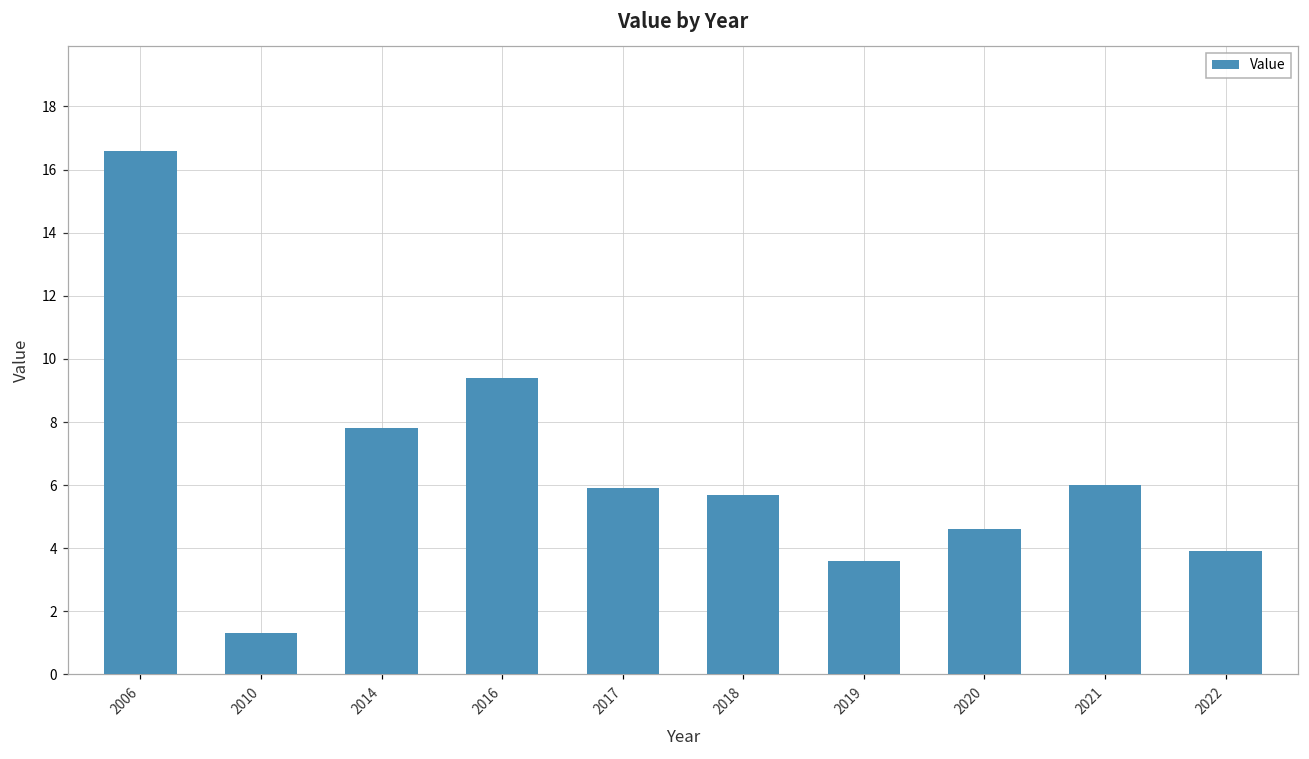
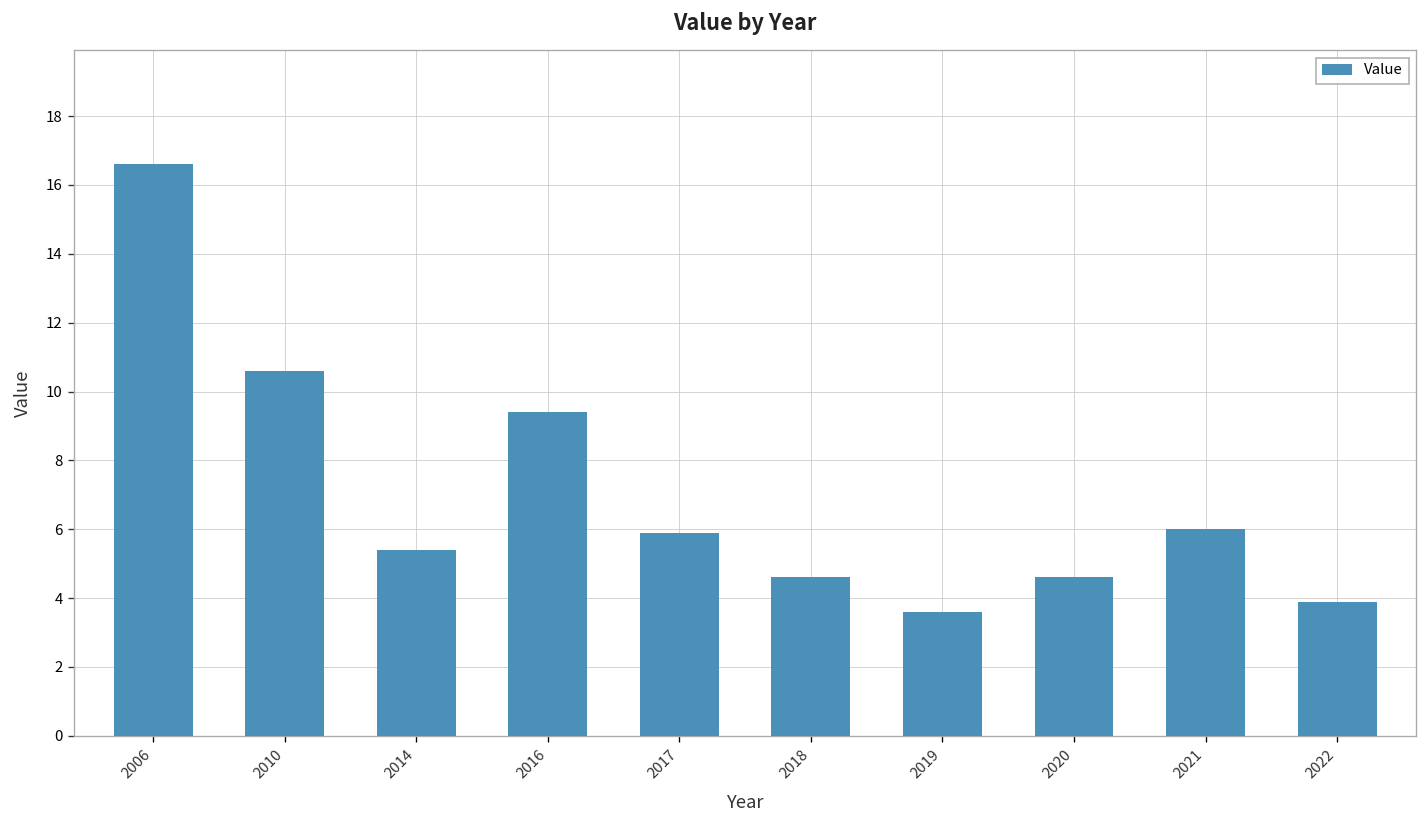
2010: 1.3 -> 10.6
2014: 7.8 -> 5.4
2018: 5.7 -> 4.6
